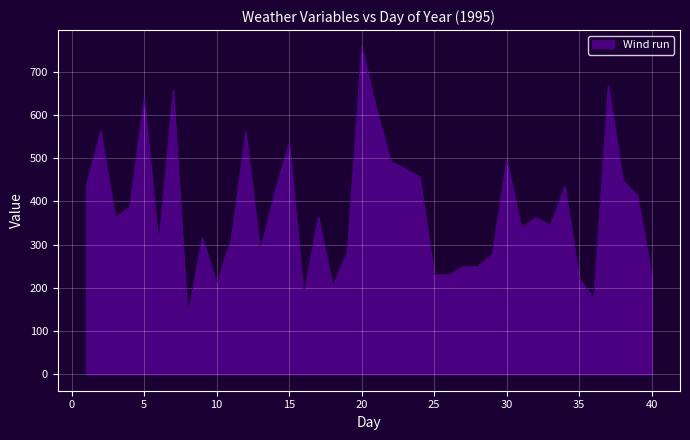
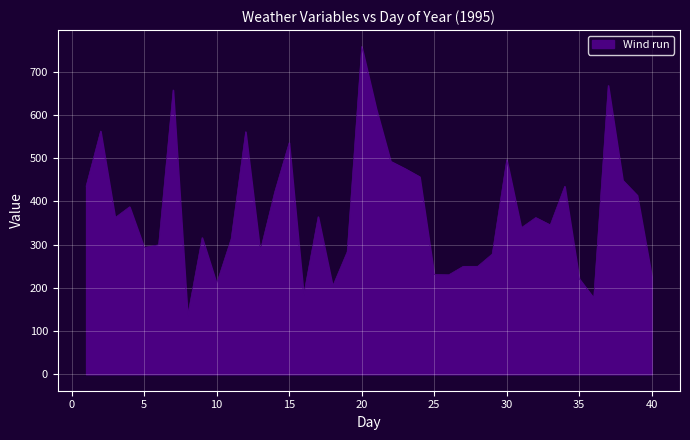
5: 640 -> 290
